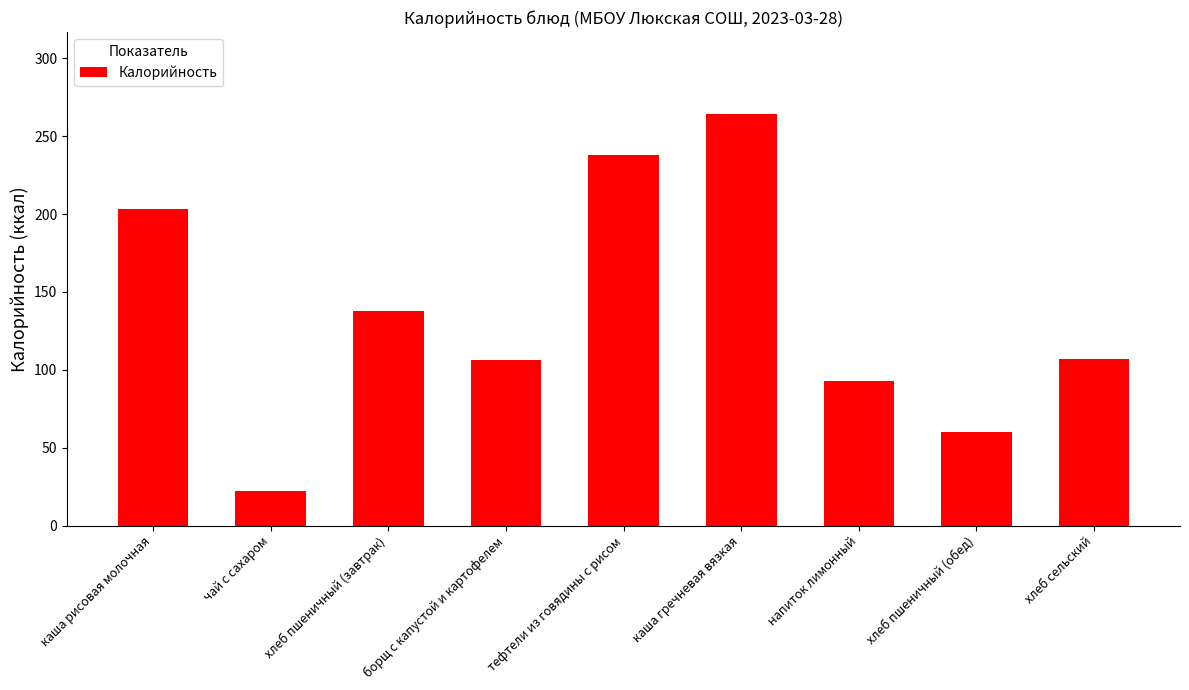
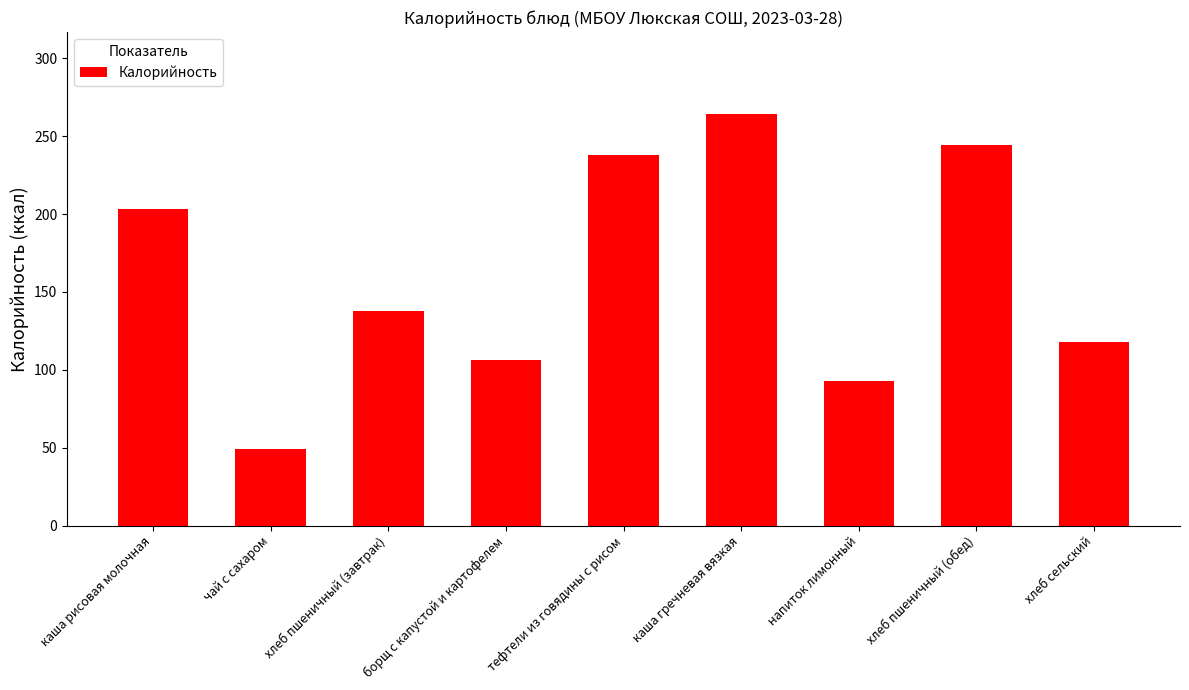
чай с сахаром: 22 -> 49
хлеб пшеничный (обед): 60 -> 244
хлеб сельский: 107 -> 118
